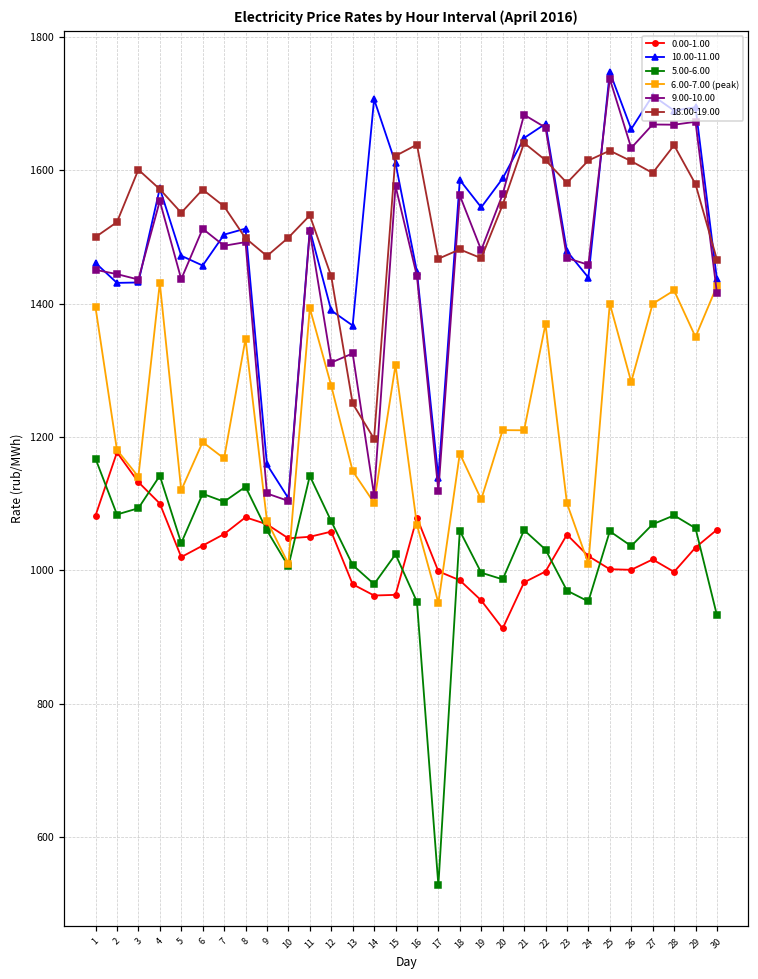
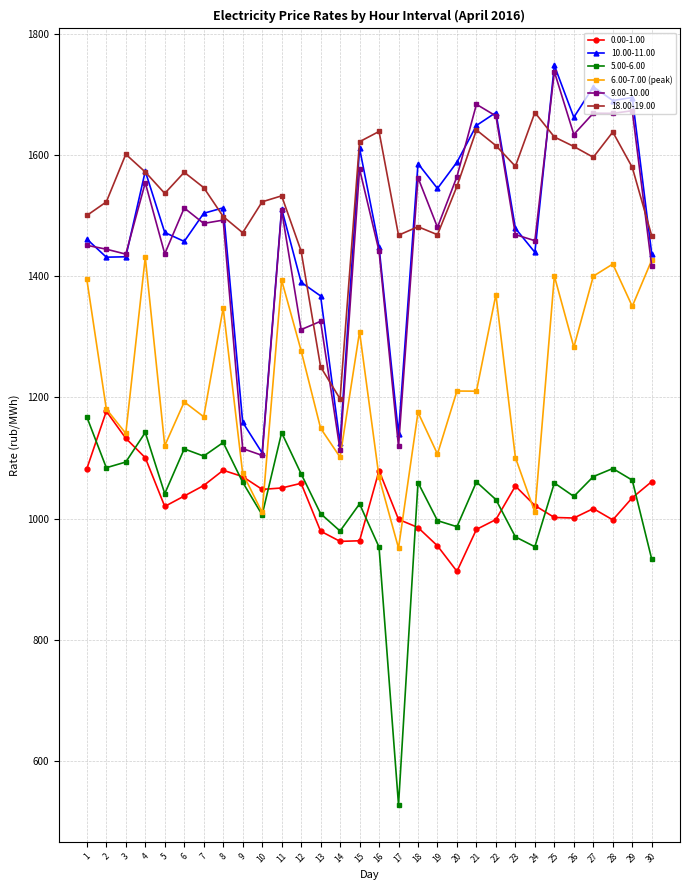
18.00-19.00, 10: 1500 -> 1520
10.00-11.00, 14: 1710 -> 1120
18.00-19.00, 24: 1610 -> 1670
